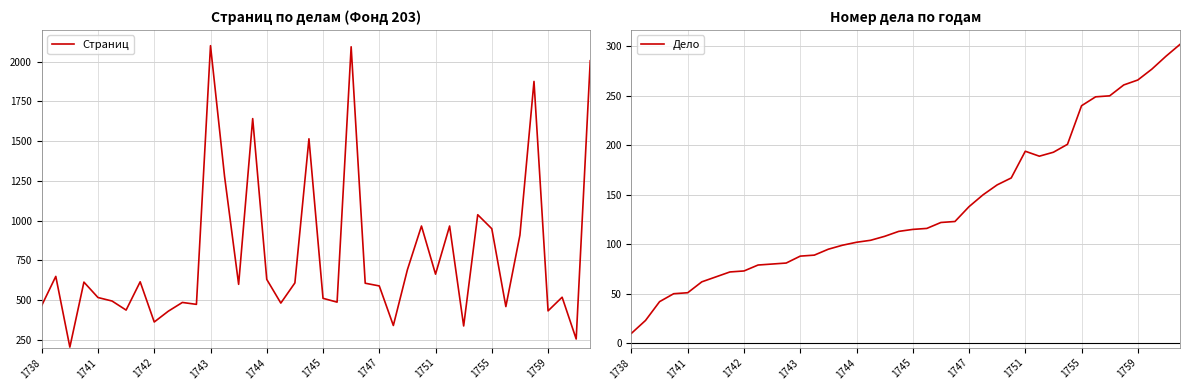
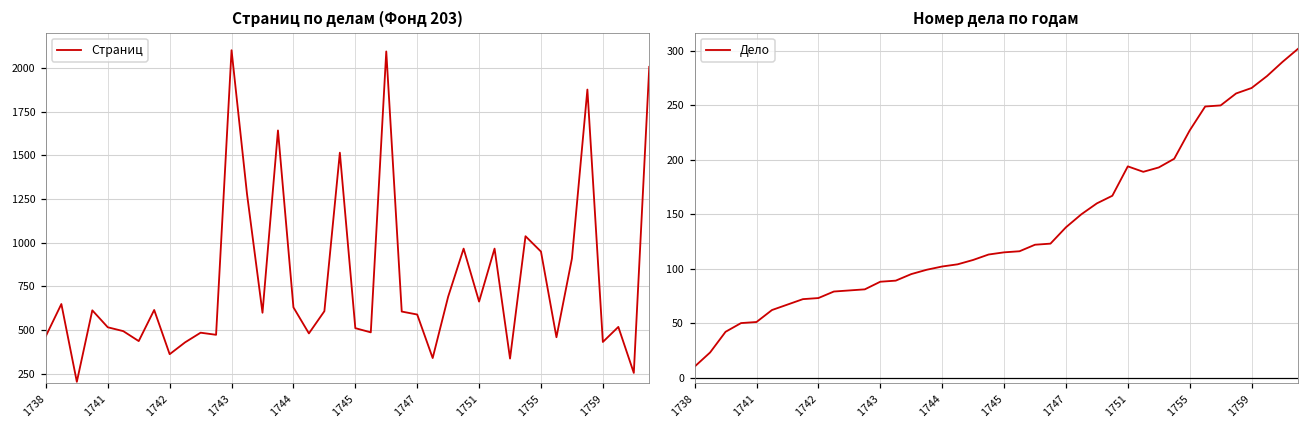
Номер дела по годам, 1755: 240 -> 230
